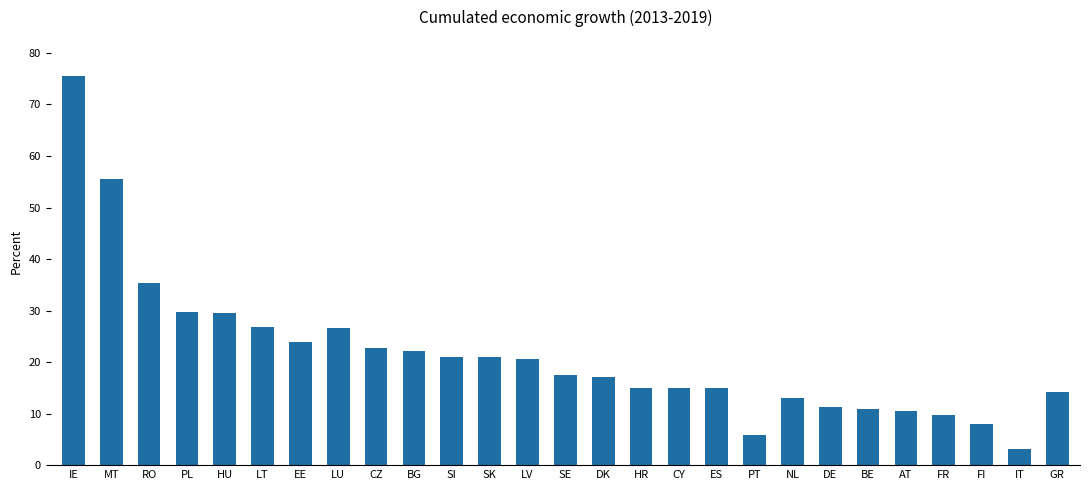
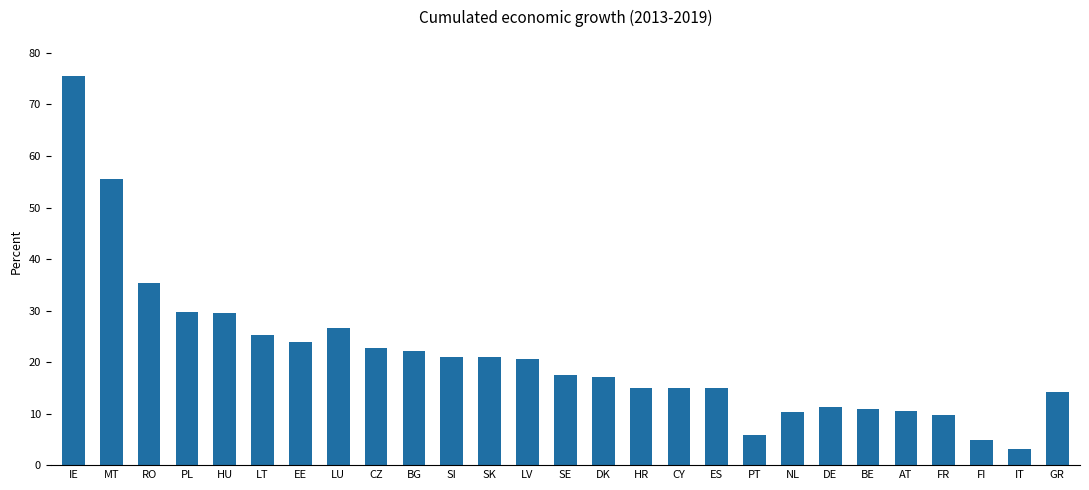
LT: 27 -> 25
NL: 13 -> 10
FI: 8 -> 5
